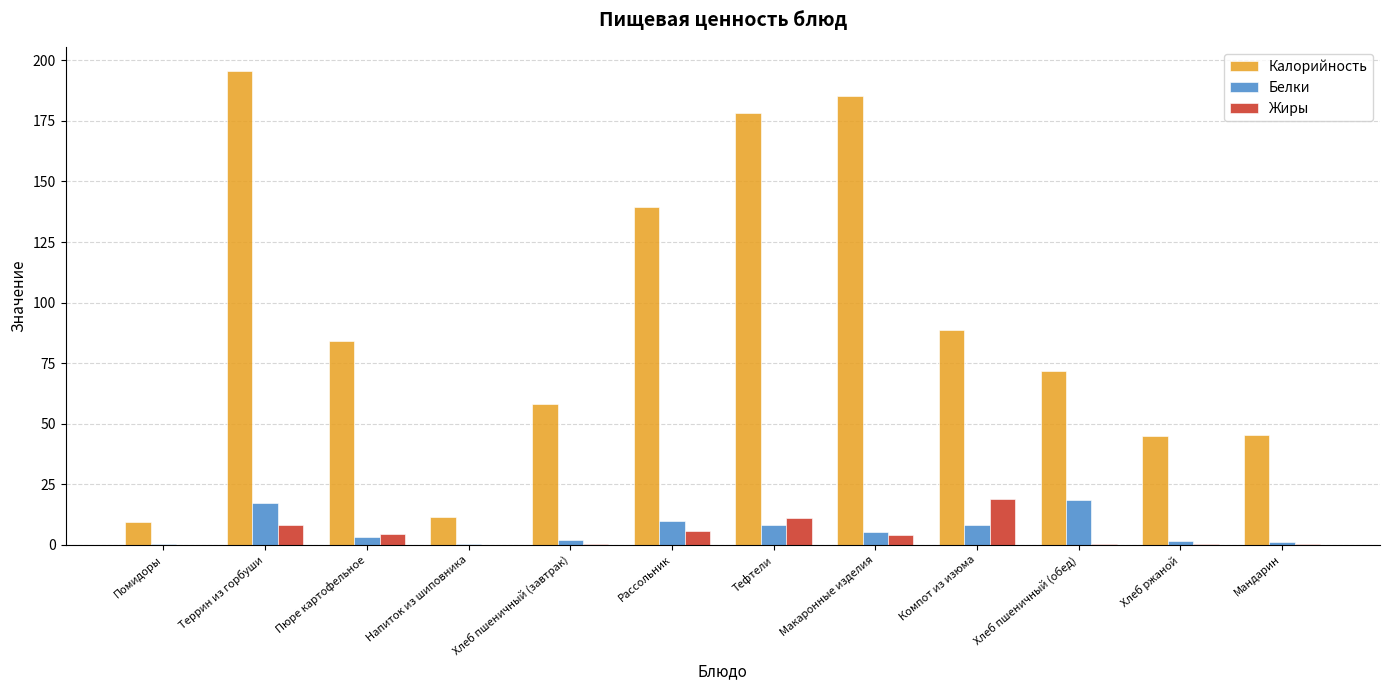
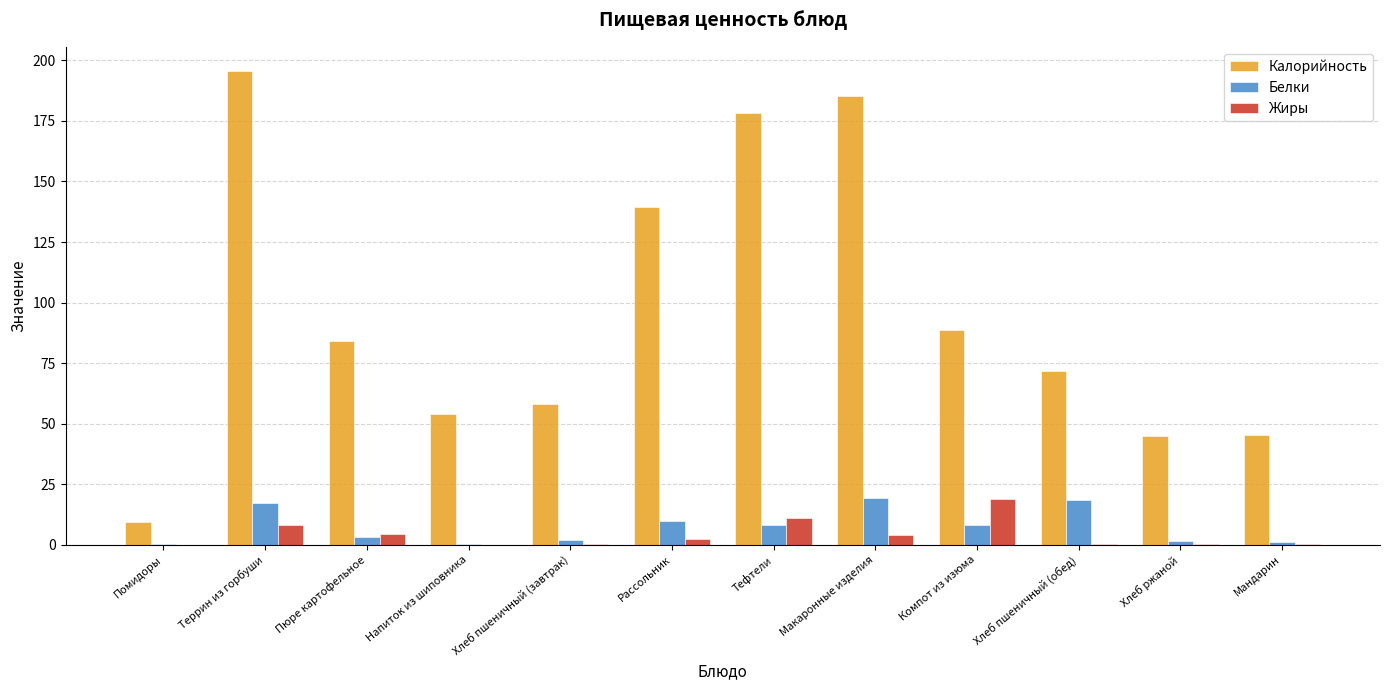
Калорийность, Напиток из шиповника: 11 -> 54
Жиры, Рассольник: 6 -> 2
Белки, Макаронные изделия: 5 -> 19
